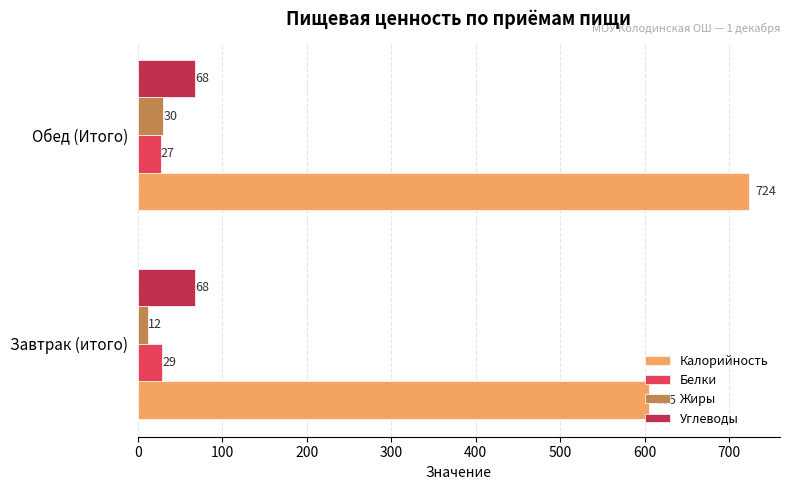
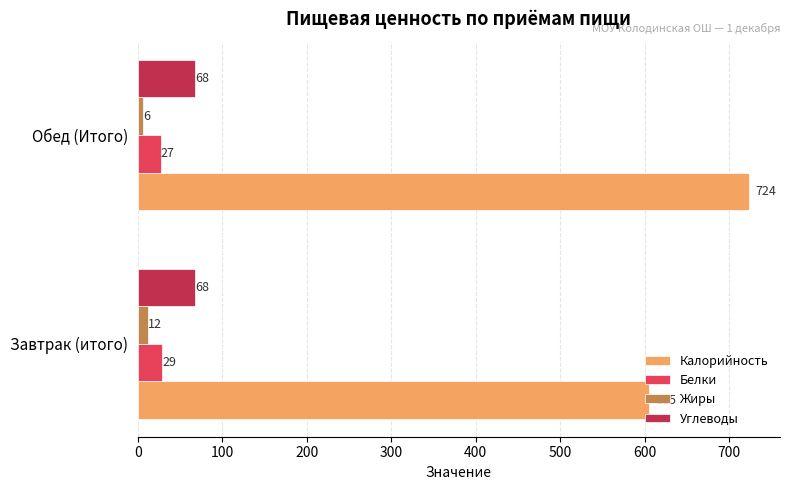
Жиры, Обед (Итого): 30 -> 6
